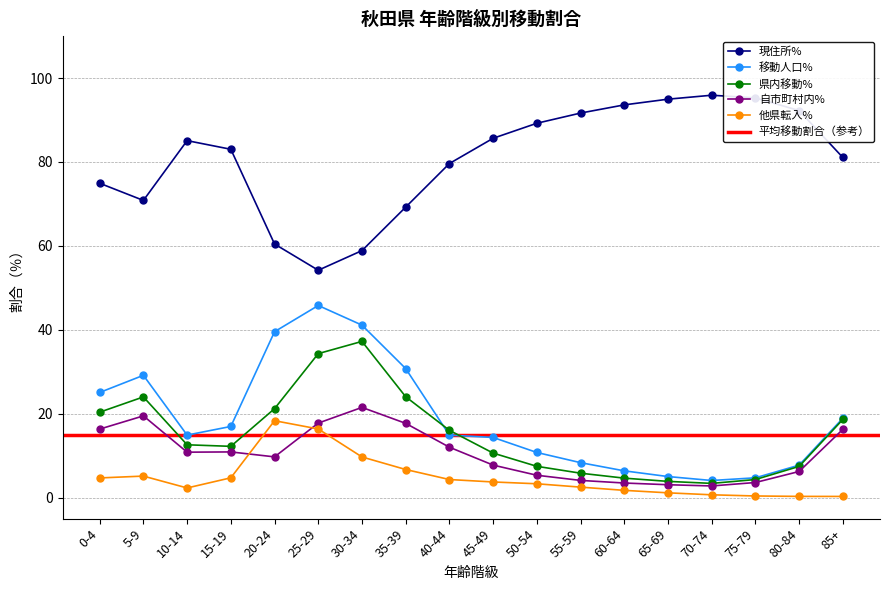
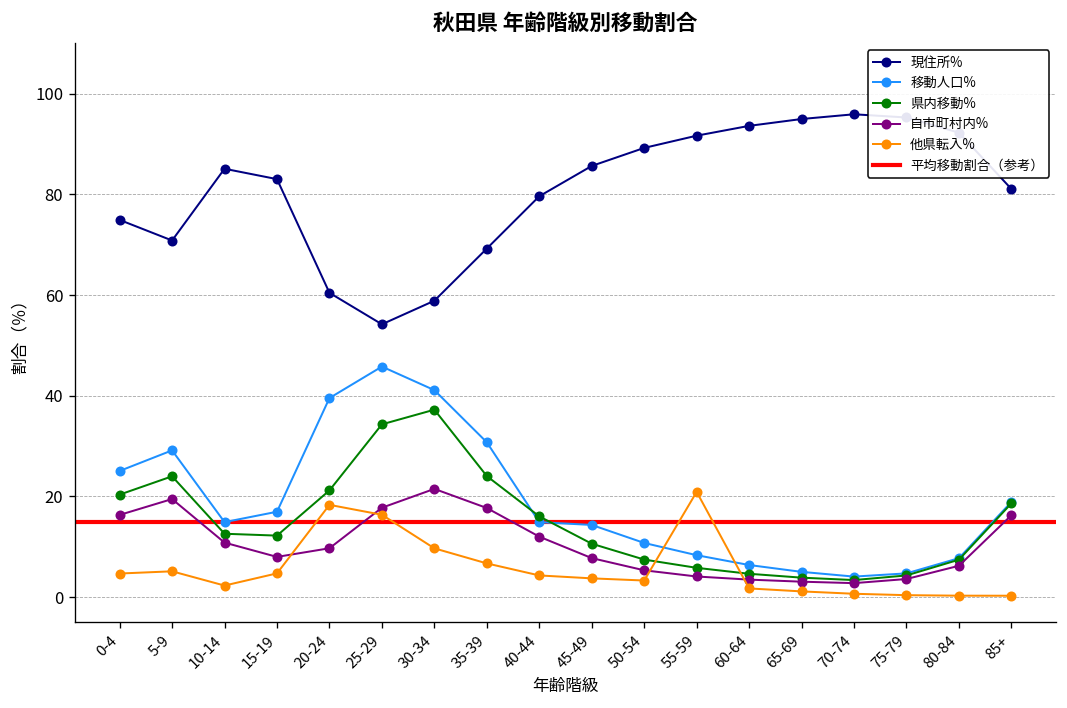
自市町村内%, 15-19: 11 -> 8
他県転入%, 55-59: 3 -> 21
